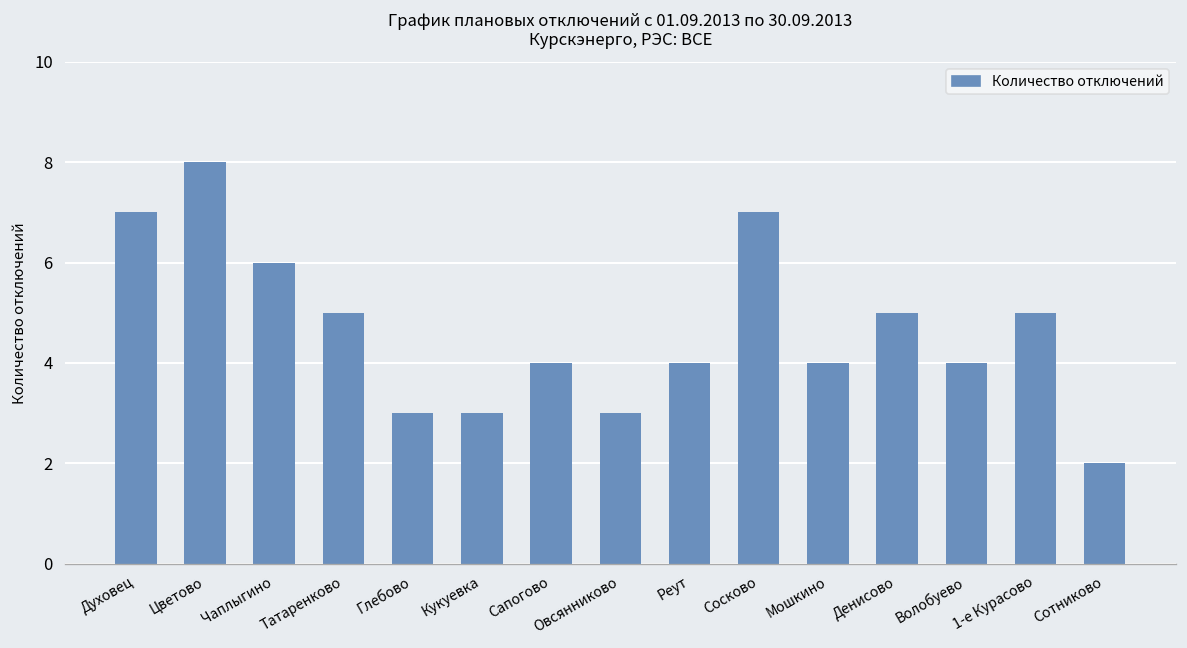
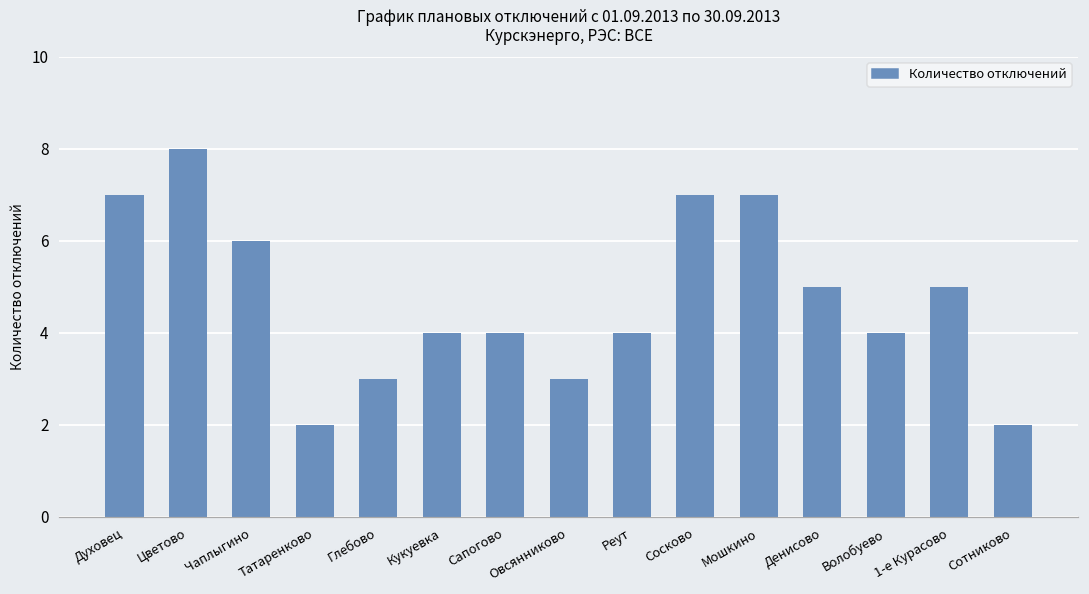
Татаренково: 5 -> 2
Кукуевка: 3 -> 4
Мошкино: 4 -> 7
